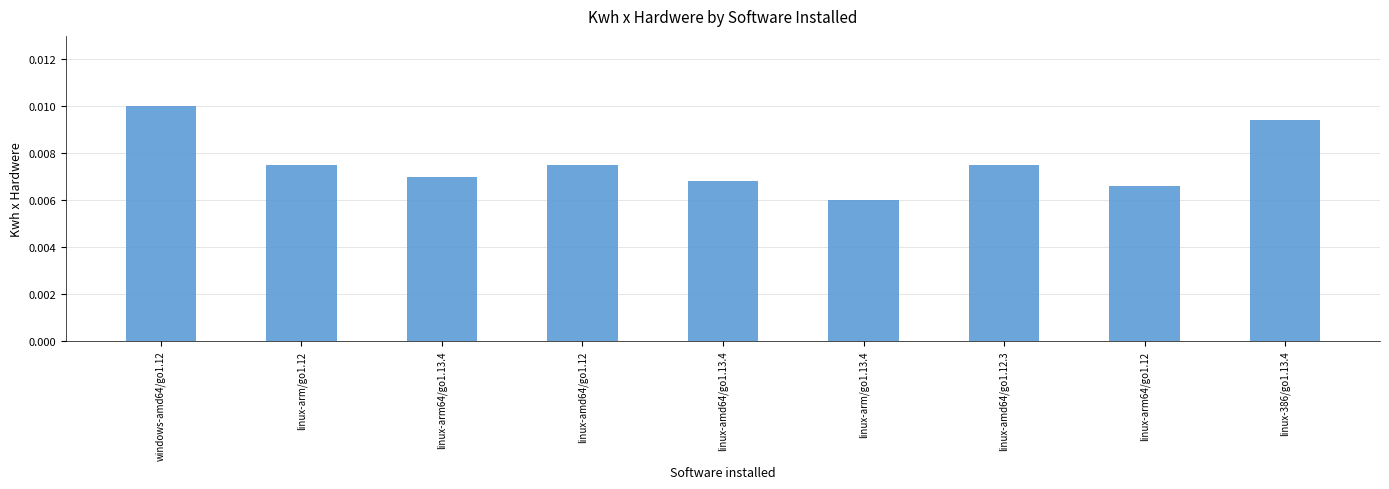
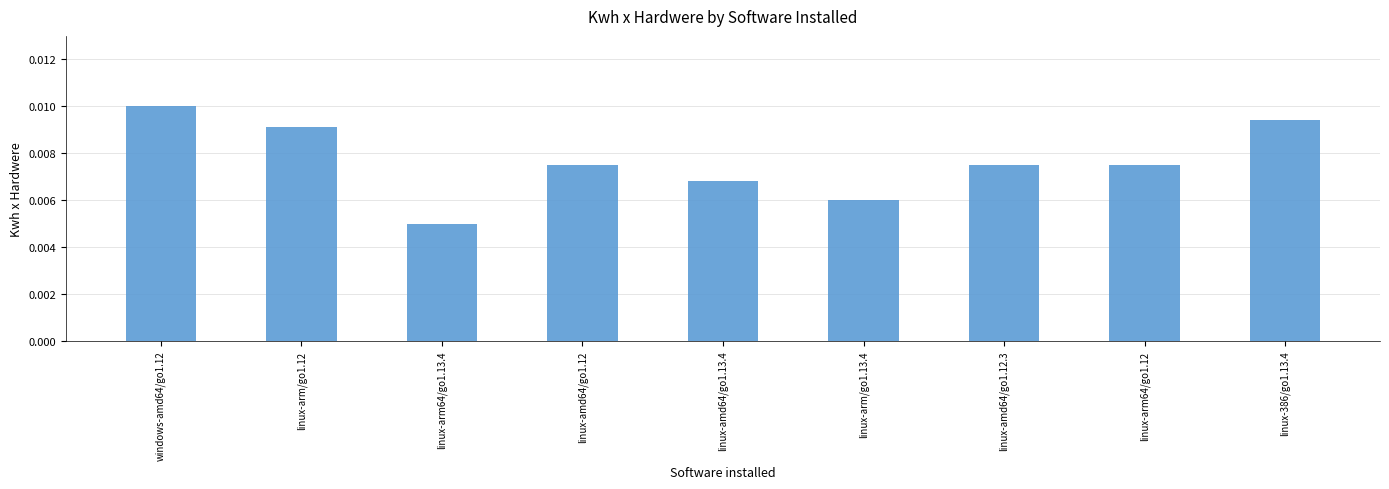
linux-arm/go1.12: 0.0075 -> 0.0091
linux-arm64/go1.13.4: 0.007 -> 0.005
linux-arm64/go1.12: 0.0066 -> 0.0075
